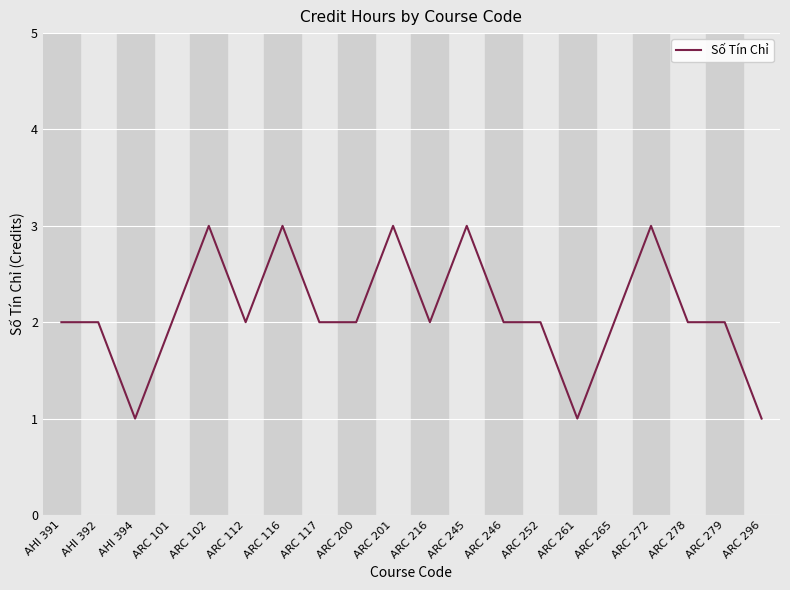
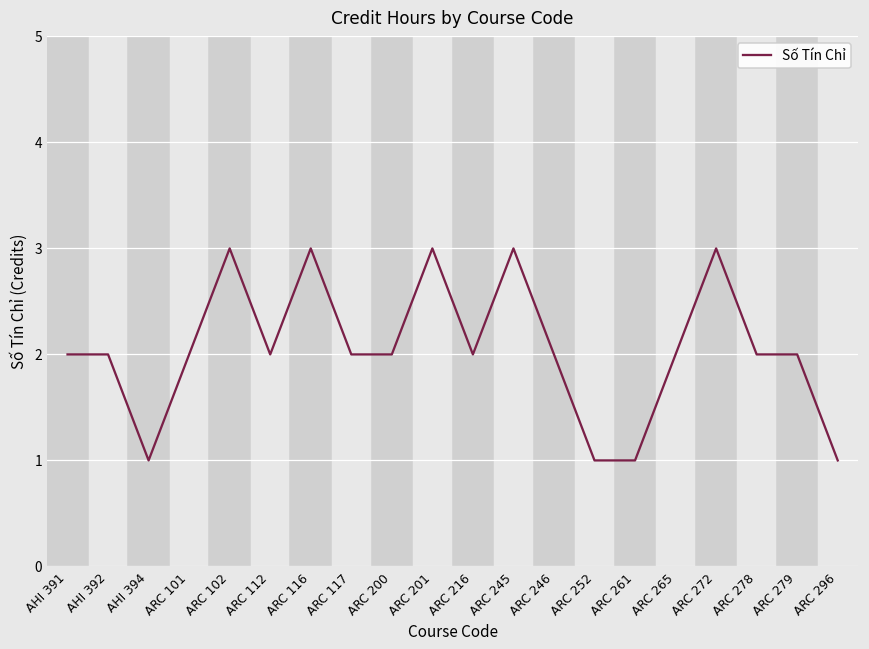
ARC 252: 2 -> 1
